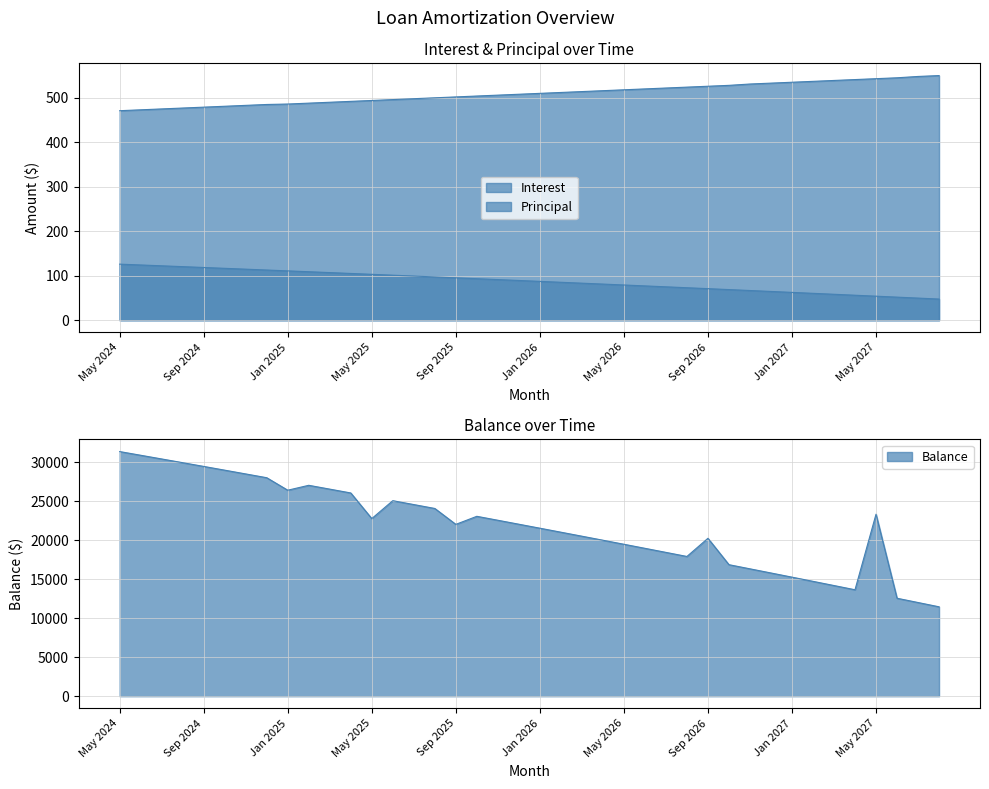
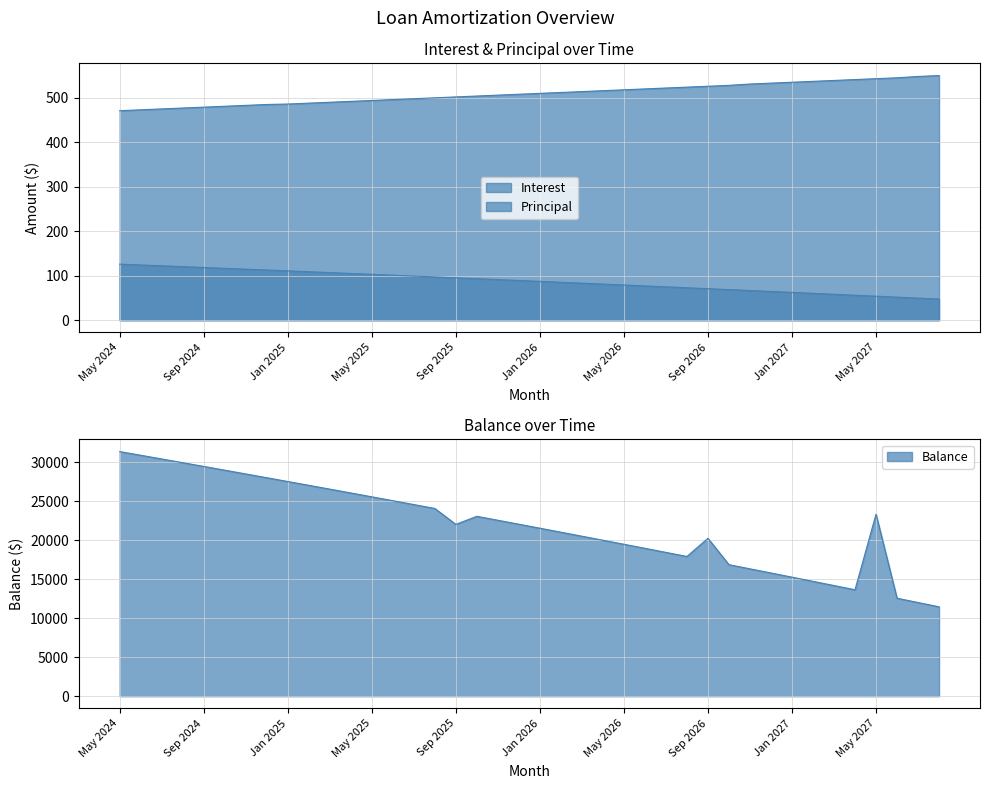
Balance over Time, Jan 2025: 26000 -> 28000
Balance over Time, May 2025: 23000 -> 26000
